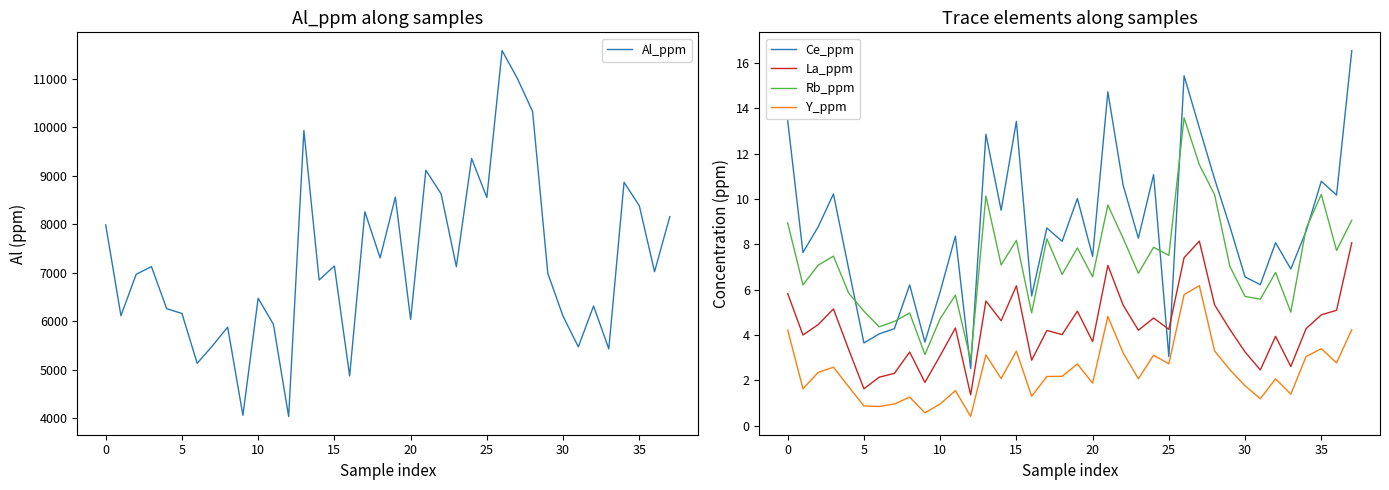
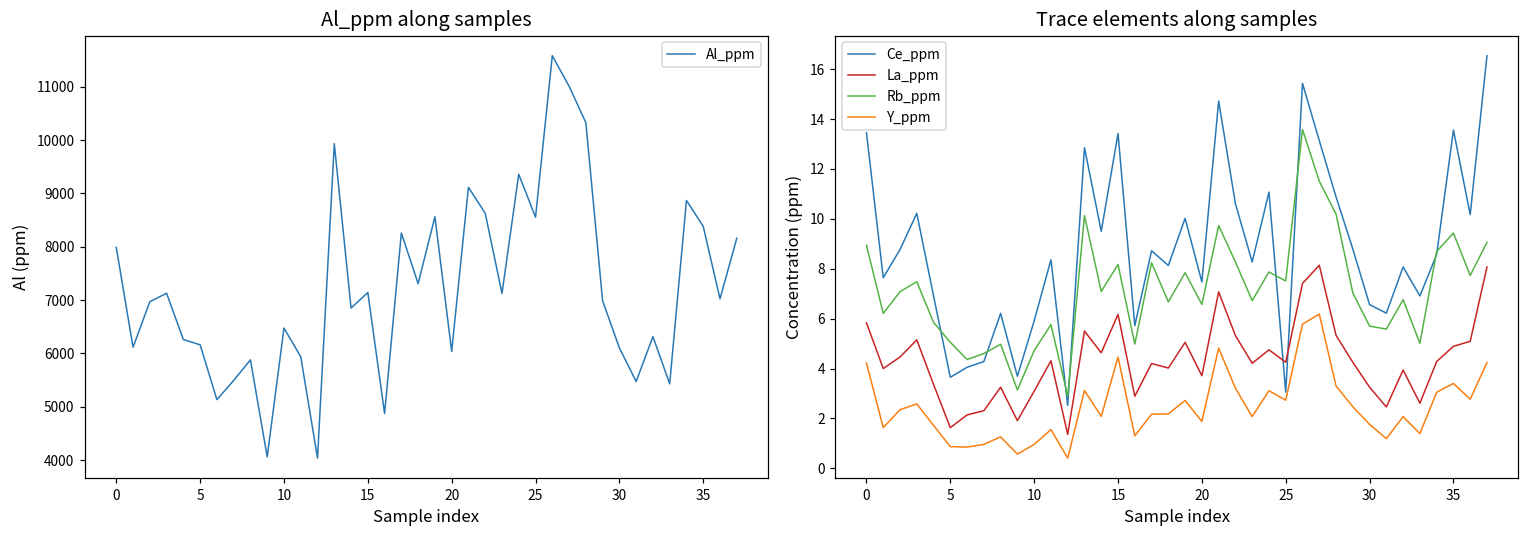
Trace elements along samples, Y_ppm, 15: 3.3 -> 4.5
Trace elements along samples, Ce_ppm, 35: 10.8 -> 13.6
Trace elements along samples, Rb_ppm, 35: 10.2 -> 9.4
